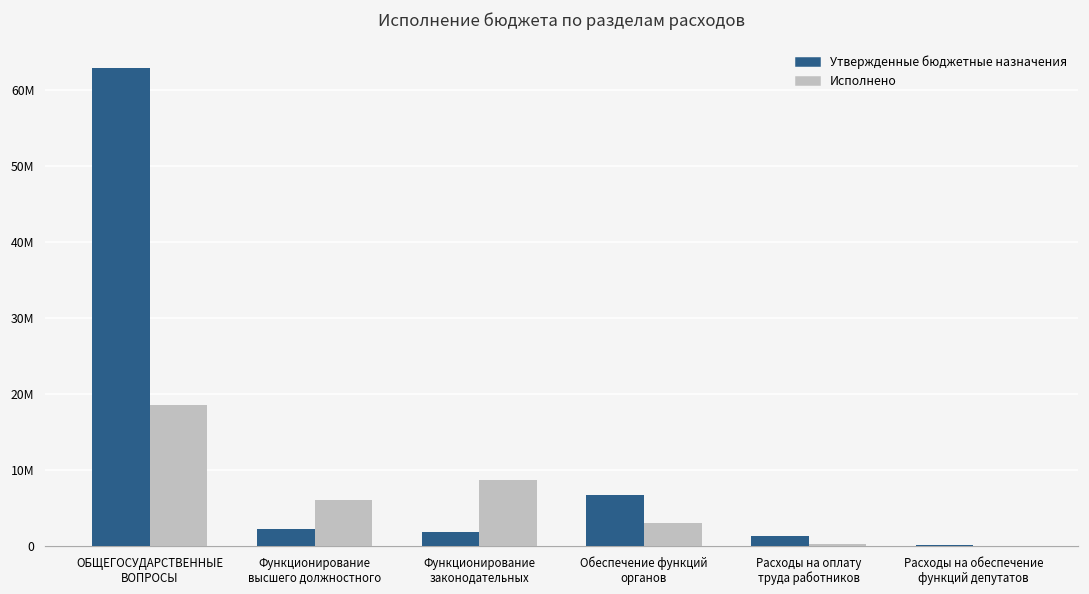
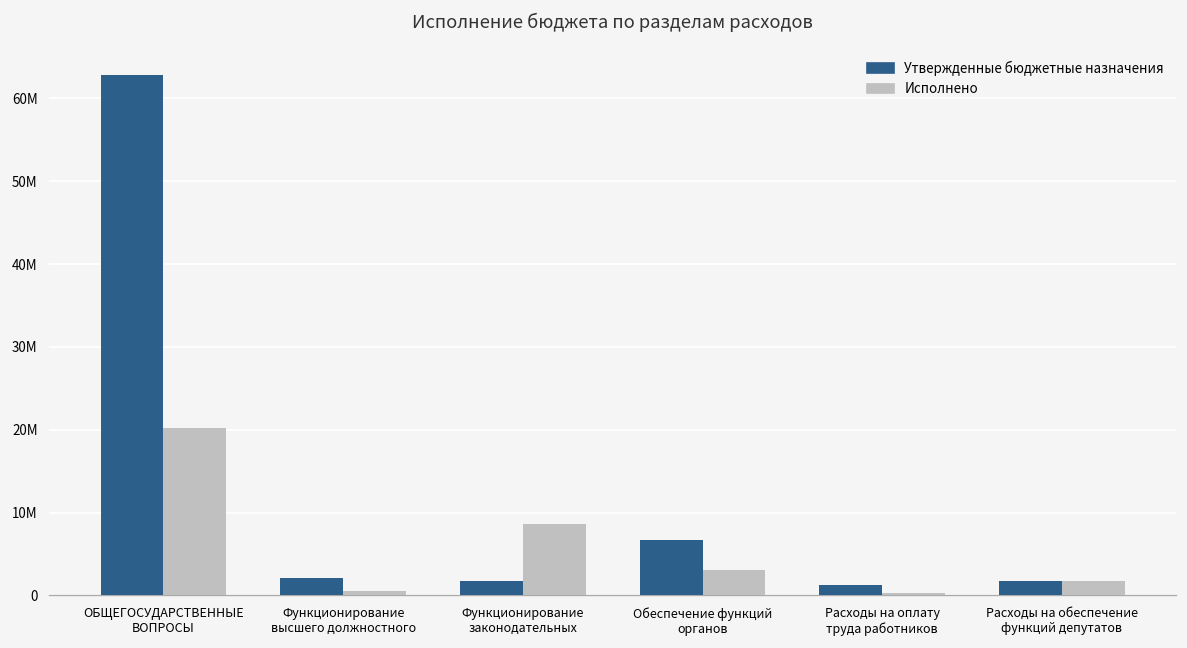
Исполнено, ОБЩЕГОСУДАРСТВЕННЫЕ ВОПРОСЫ: 19000000 -> 20000000
Исполнено, Функционирование высшего должностного: 6000000 -> 0
Утвержденные бюджетные назначения, Расходы на обеспечение функций депутатов: 0 -> 2000000
Исполнено, Расходы на обеспечение функций депутатов: 0 -> 2000000
